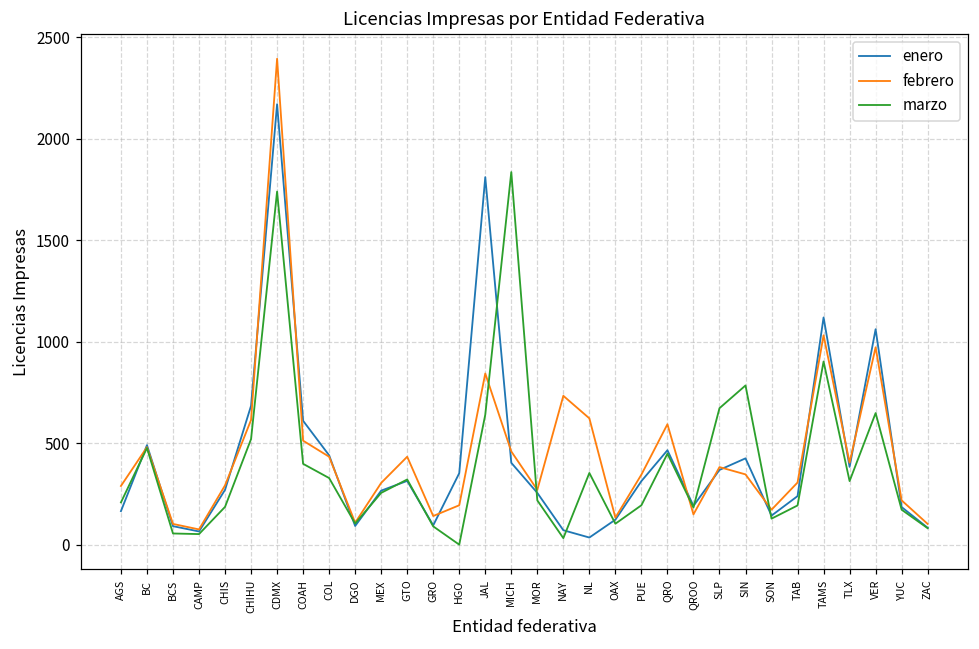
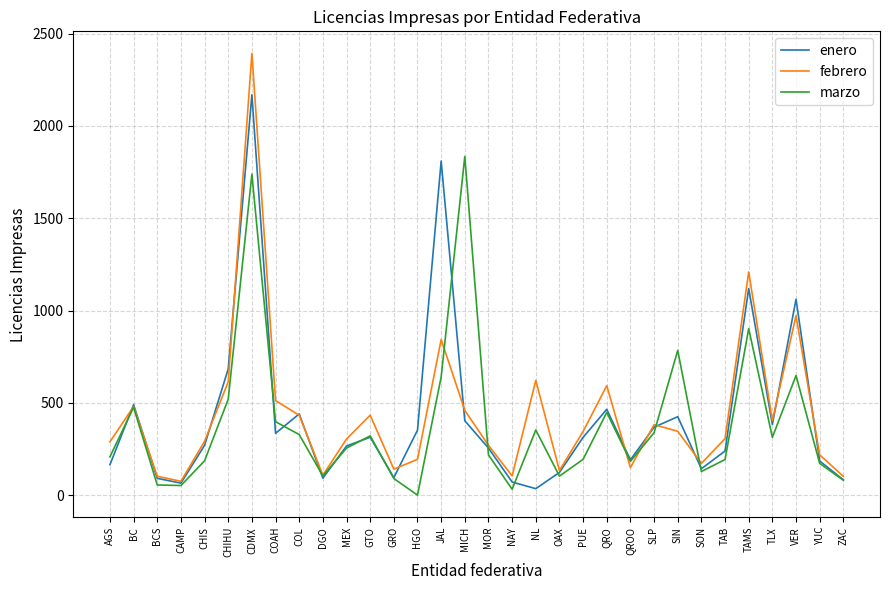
enero, COAH: 610 -> 340
febrero, NAY: 730 -> 100
marzo, SLP: 670 -> 340
febrero, TAMS: 1030 -> 1210
